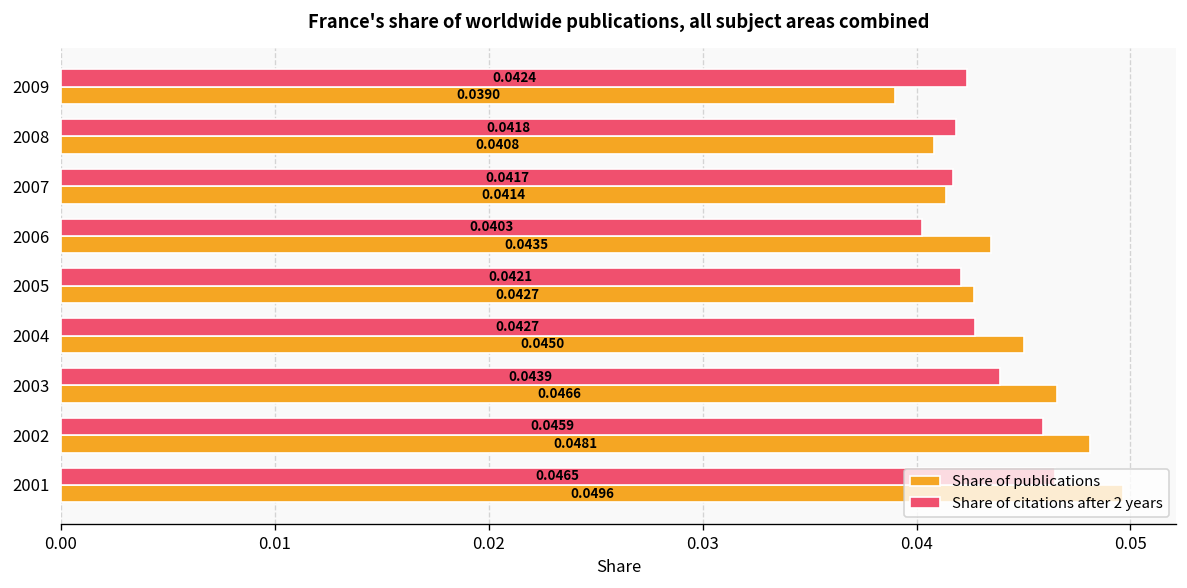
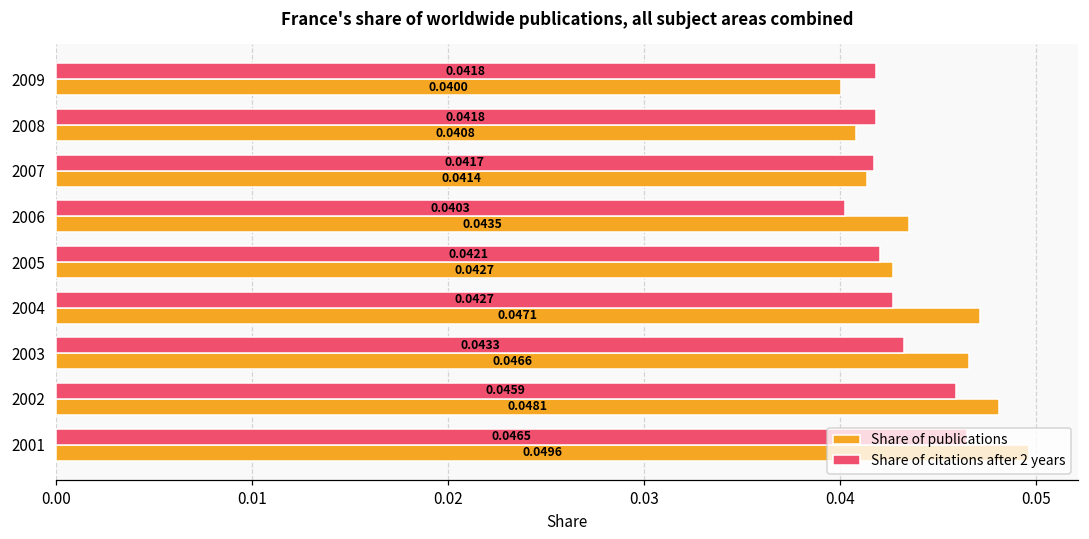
Share of citations after 2 years, 2009: 0.0424 -> 0.0418
Share of publications, 2009: 0.0390 -> 0.0400
Share of publications, 2004: 0.0450 -> 0.0471
Share of citations after 2 years, 2003: 0.0439 -> 0.0433
